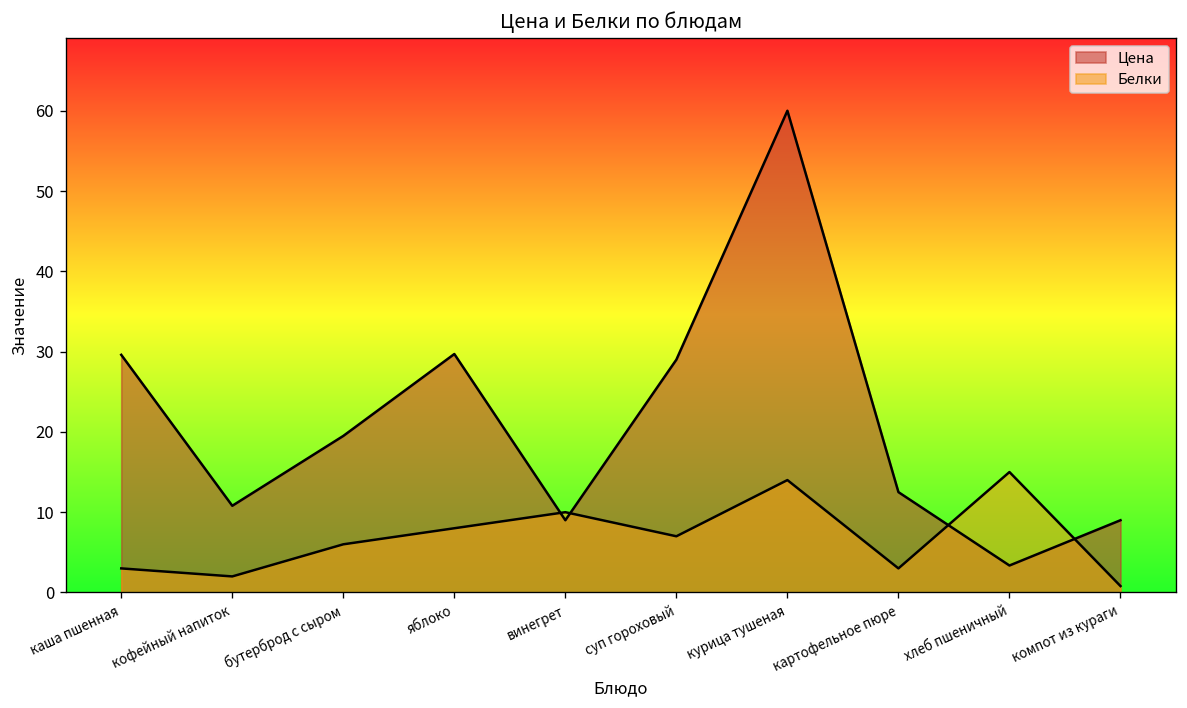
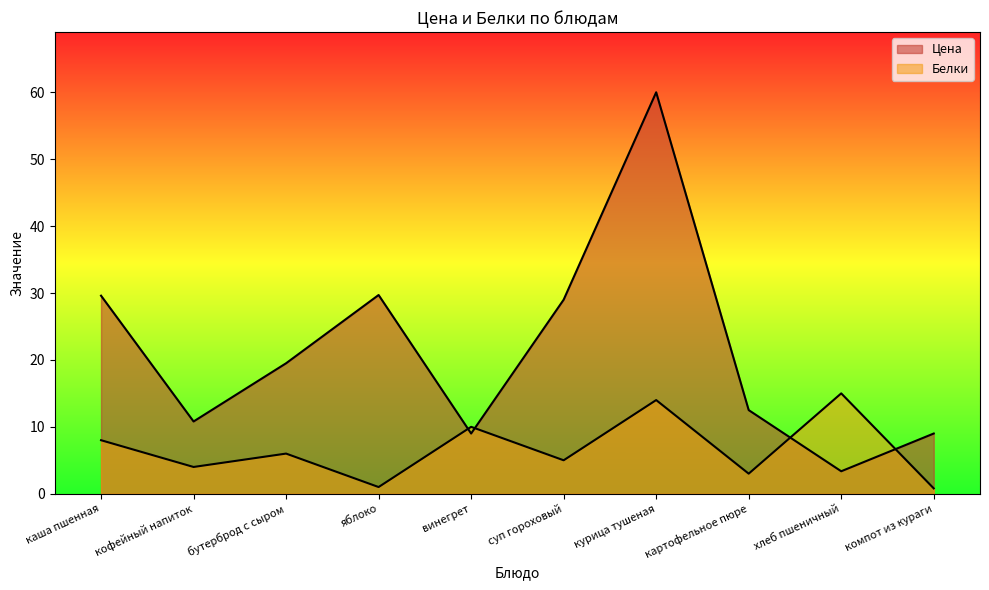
Белки, каша пшенная: 3 -> 8
Белки, кофейный напиток: 2 -> 4
Белки, яблоко: 8 -> 1
Белки, суп гороховый: 7 -> 5
